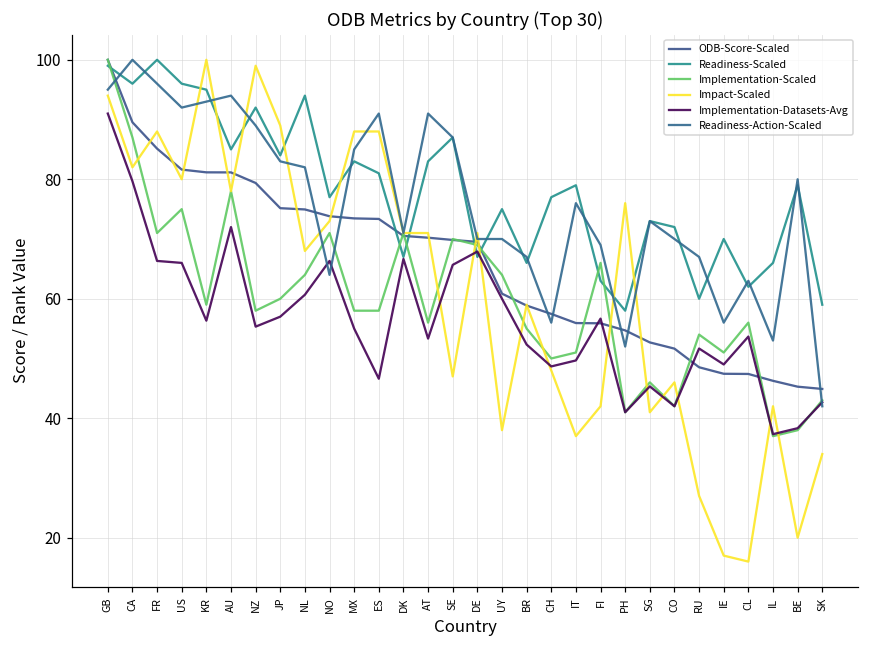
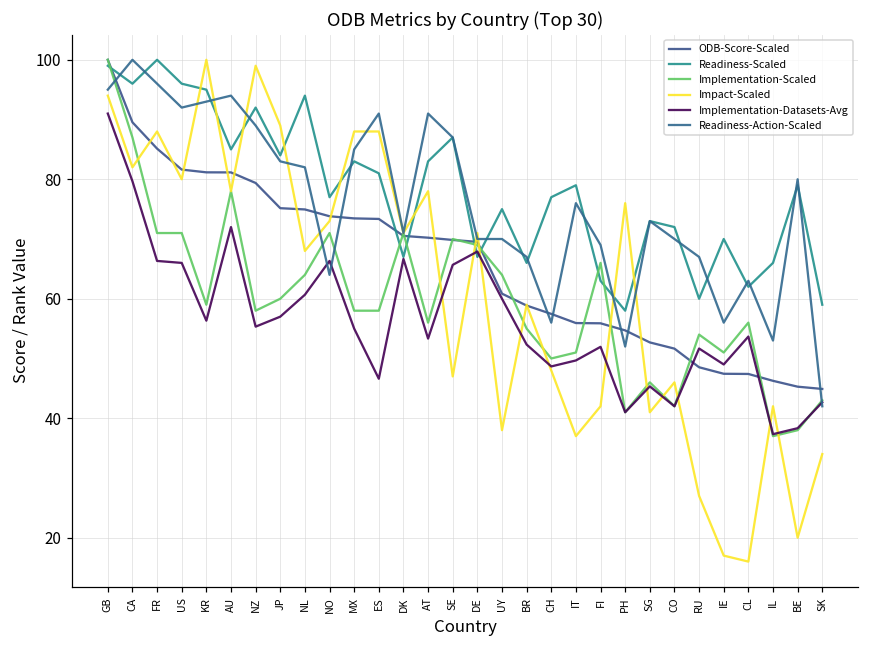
Implementation-Scaled, US: 75 -> 71
Impact-Scaled, AT: 71 -> 78
Implementation-Datasets-Avg, FI: 57 -> 52
